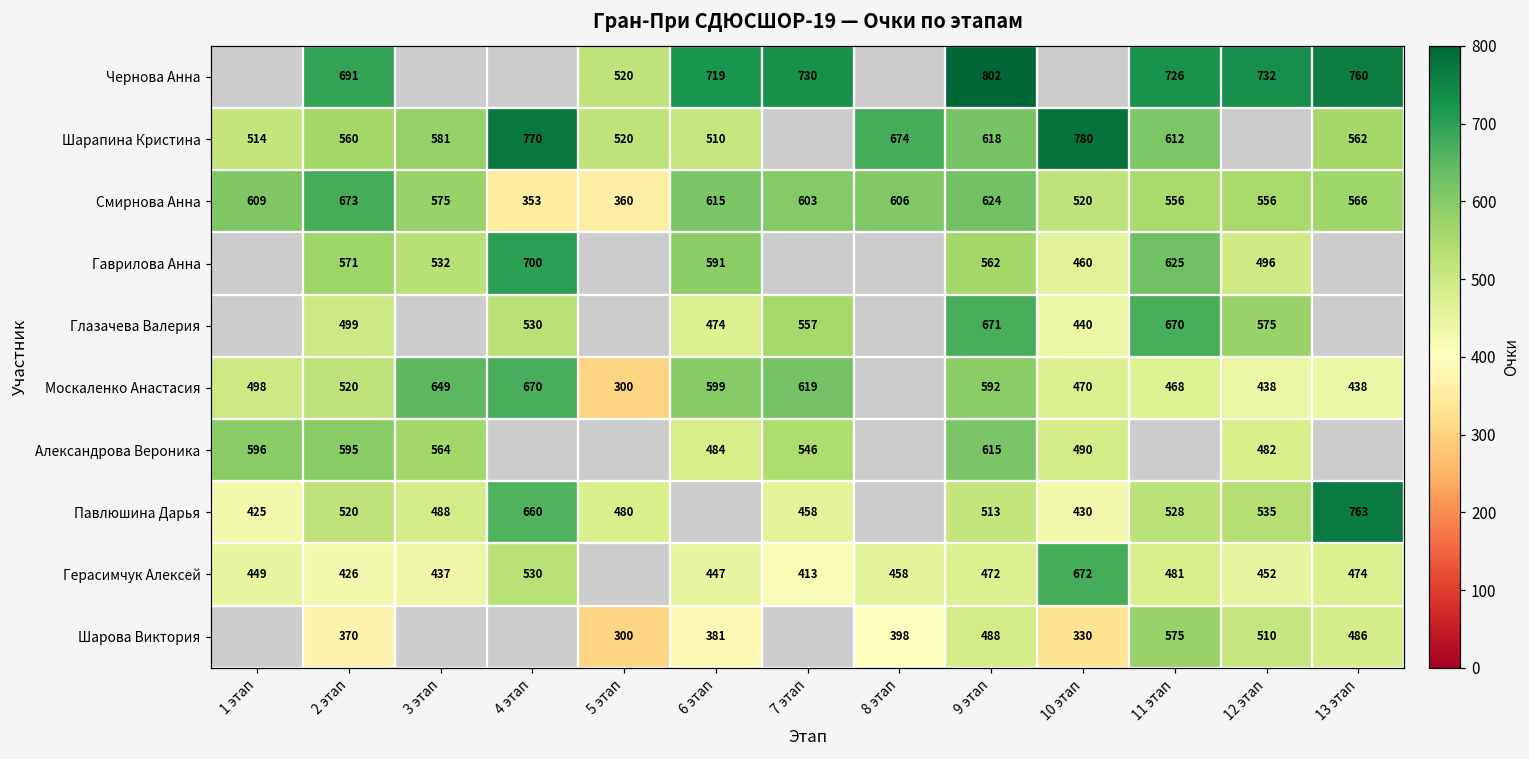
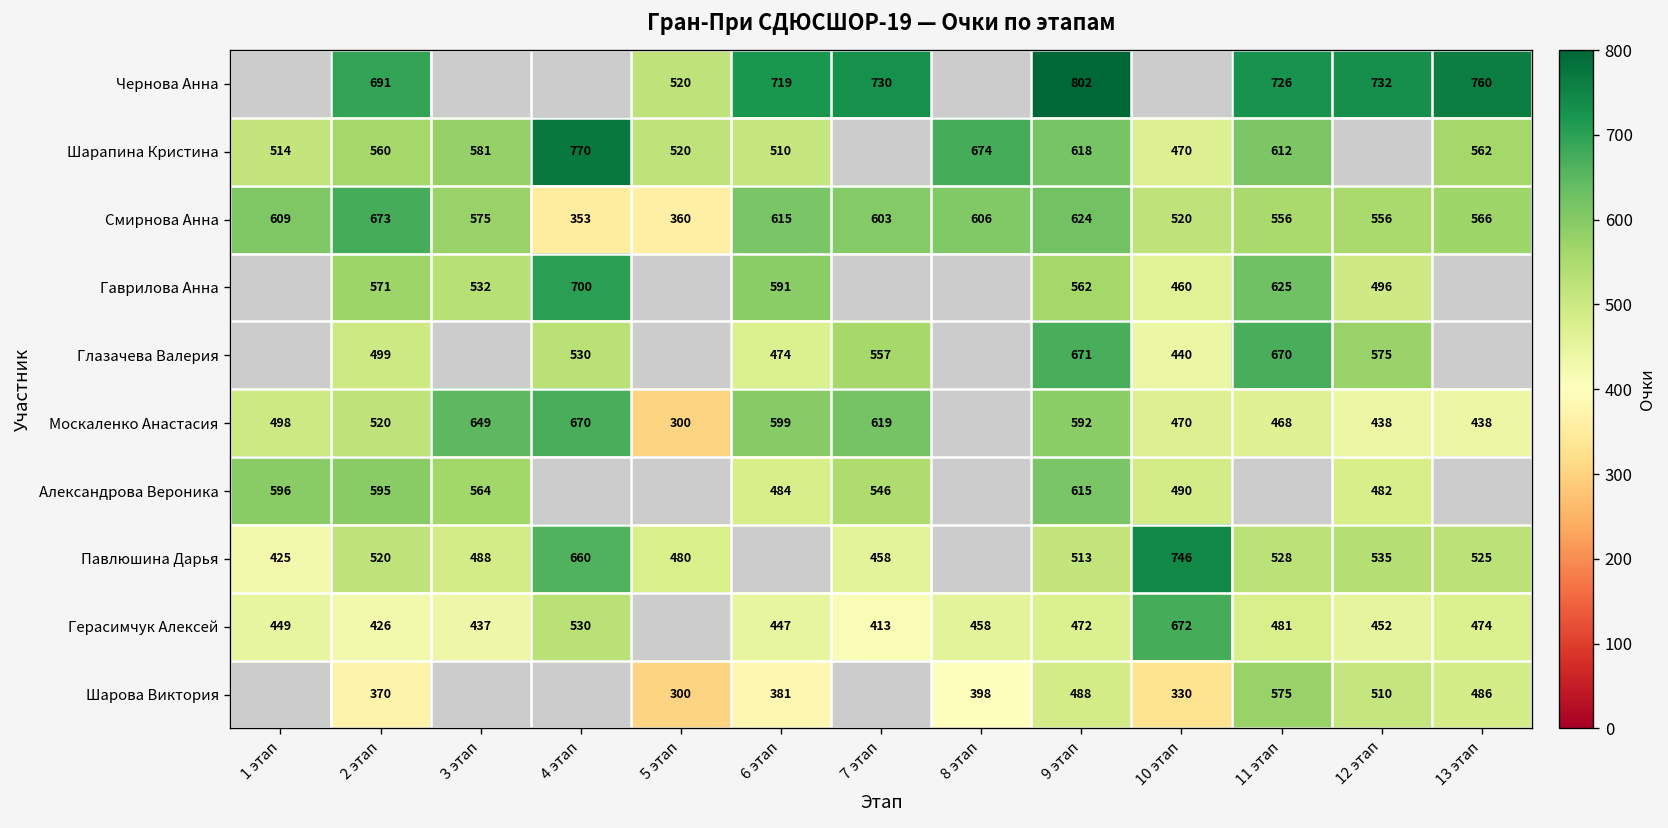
Шарапина Кристина, 10 этап: 780 -> 470
Павлюшина Дарья, 10 этап: 430 -> 746
Павлюшина Дарья, 13 этап: 763 -> 525
